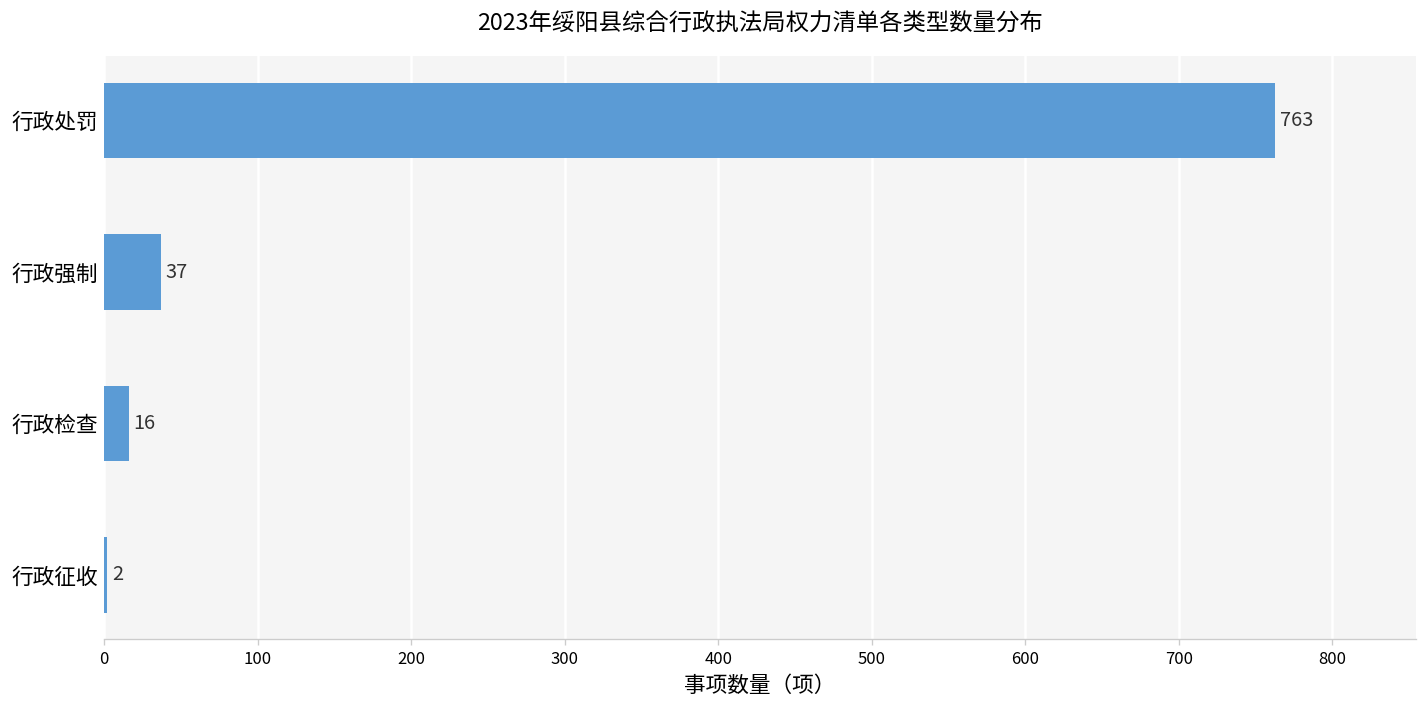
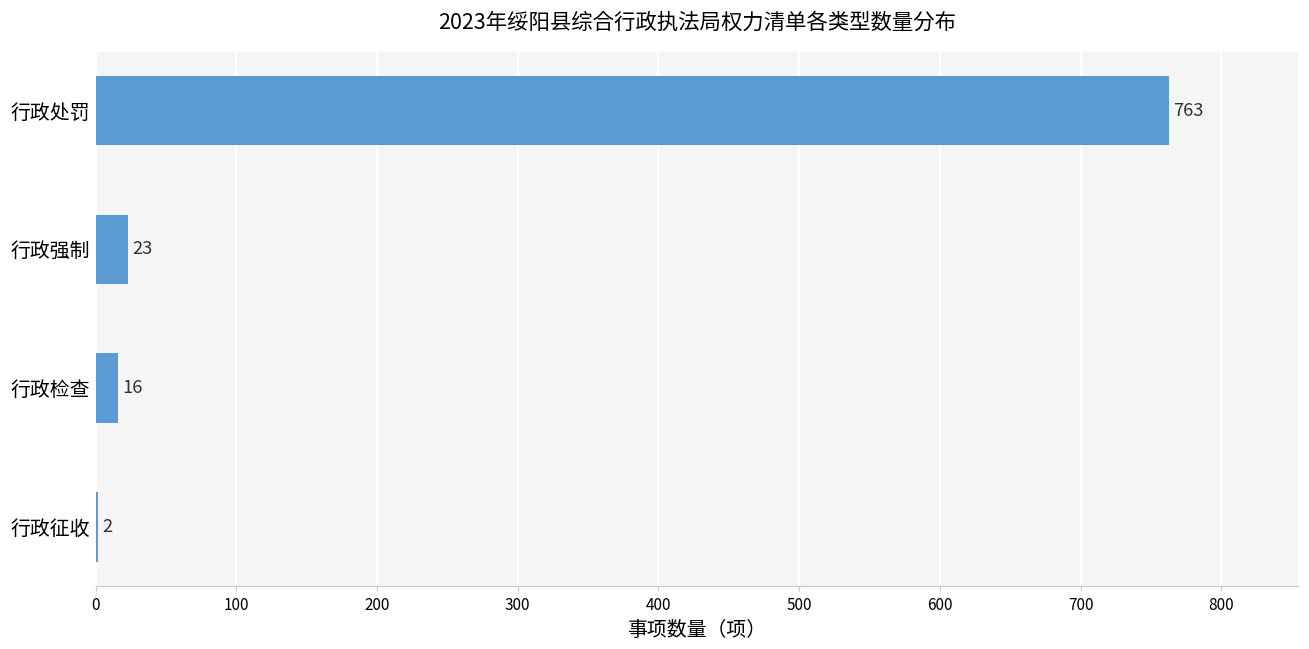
行政强制: 37 -> 23
